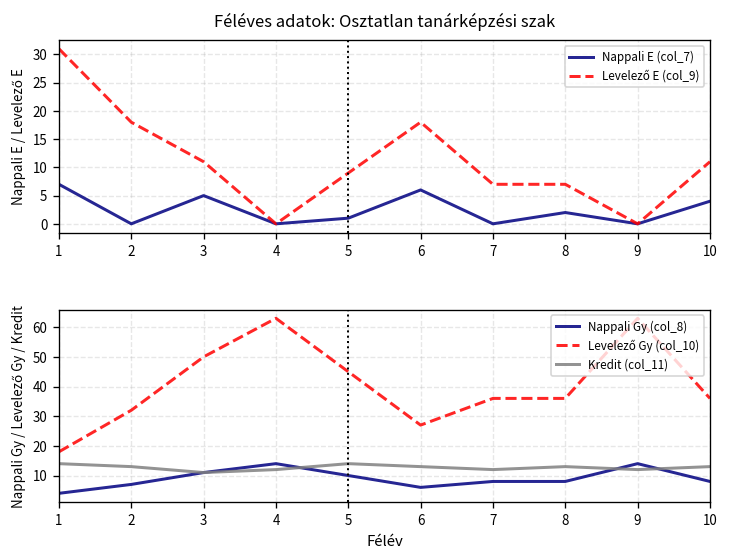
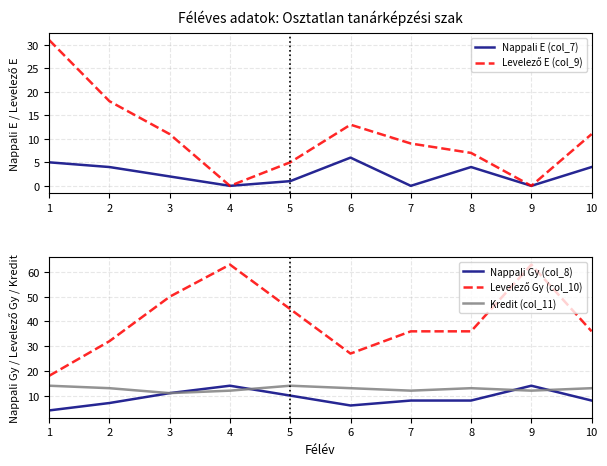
Féléves adatok: Osztatlan tanárképzési szak, Nappali E (col_7), 1: 7 -> 5
Féléves adatok: Osztatlan tanárképzési szak, Nappali E (col_7), 2: 0 -> 4
Féléves adatok: Osztatlan tanárképzési szak, Nappali E (col_7), 3: 5 -> 2
Féléves adatok: Osztatlan tanárképzési szak, Levelező E (col_9), 5: 9 -> 5
Féléves adatok: Osztatlan tanárképzési szak, Levelező E (col_9), 6: 18 -> 13
Féléves adatok: Osztatlan tanárképzési szak, Levelező E (col_9), 7: 7 -> 9
Féléves adatok: Osztatlan tanárképzési szak, Nappali E (col_7), 8: 2 -> 4
